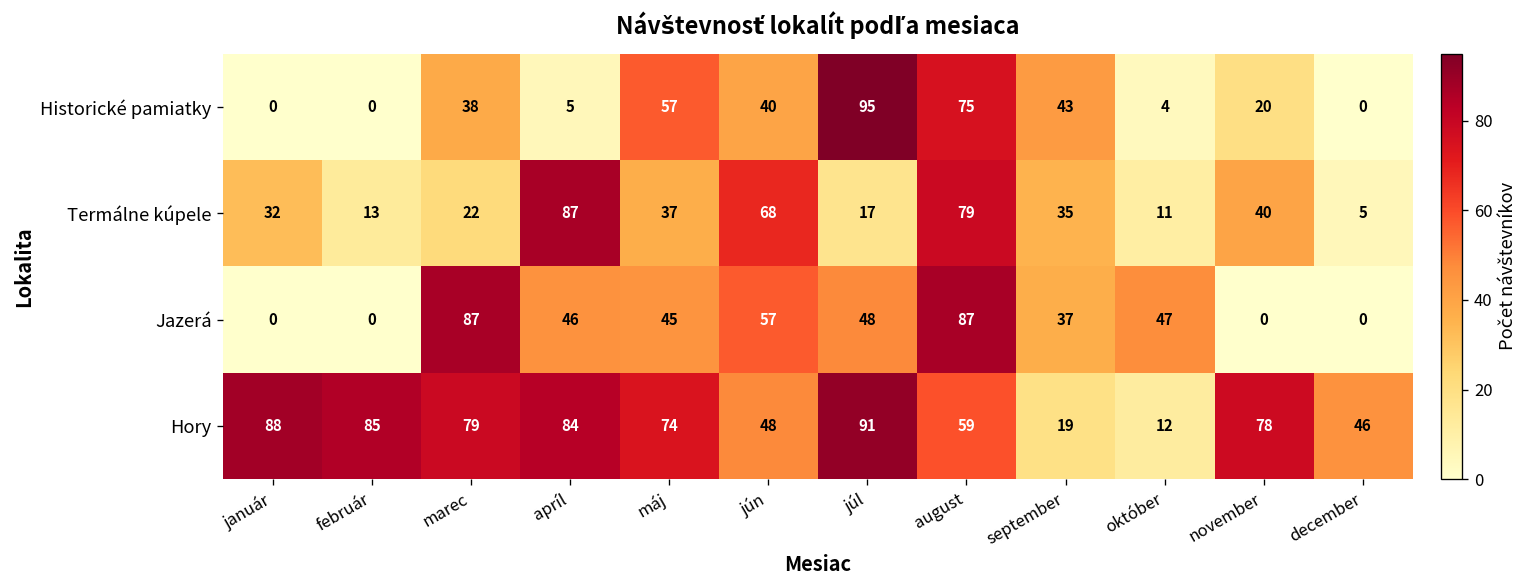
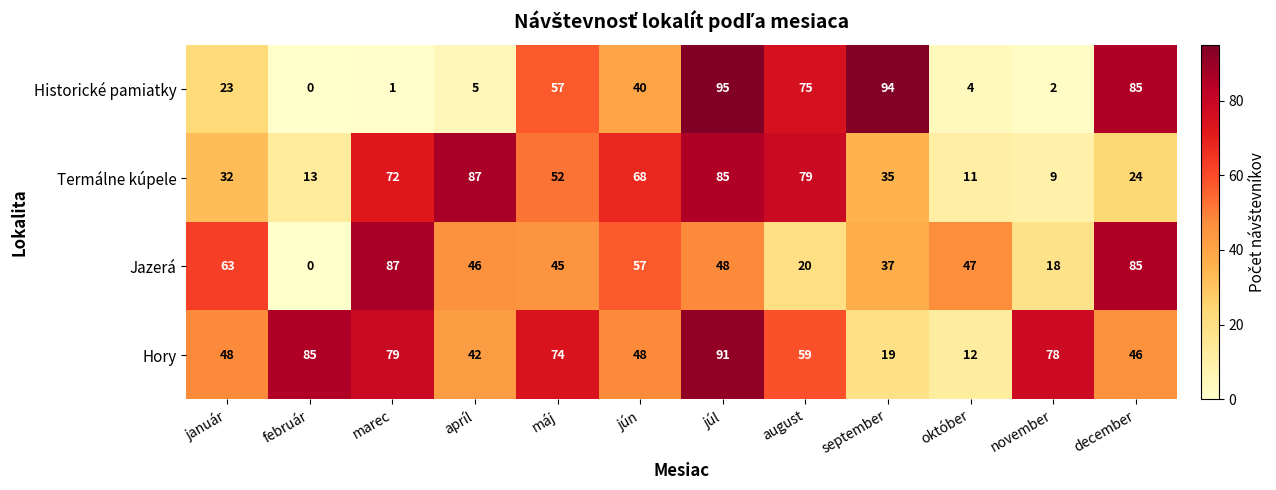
Historické pamiatky, január: 0 -> 23
Historické pamiatky, marec: 38 -> 1
Historické pamiatky, september: 43 -> 94
Historické pamiatky, november: 20 -> 2
Historické pamiatky, december: 0 -> 85
Termálne kúpele, marec: 22 -> 72
Termálne kúpele, máj: 37 -> 52
Termálne kúpele, júl: 17 -> 85
Termálne kúpele, november: 40 -> 9
Termálne kúpele, december: 5 -> 24
Jazerá, január: 0 -> 63
Jazerá, august: 87 -> 20
Jazerá, november: 0 -> 18
Jazerá, december: 0 -> 85
Hory, január: 88 -> 48
Hory, apríl: 84 -> 42
